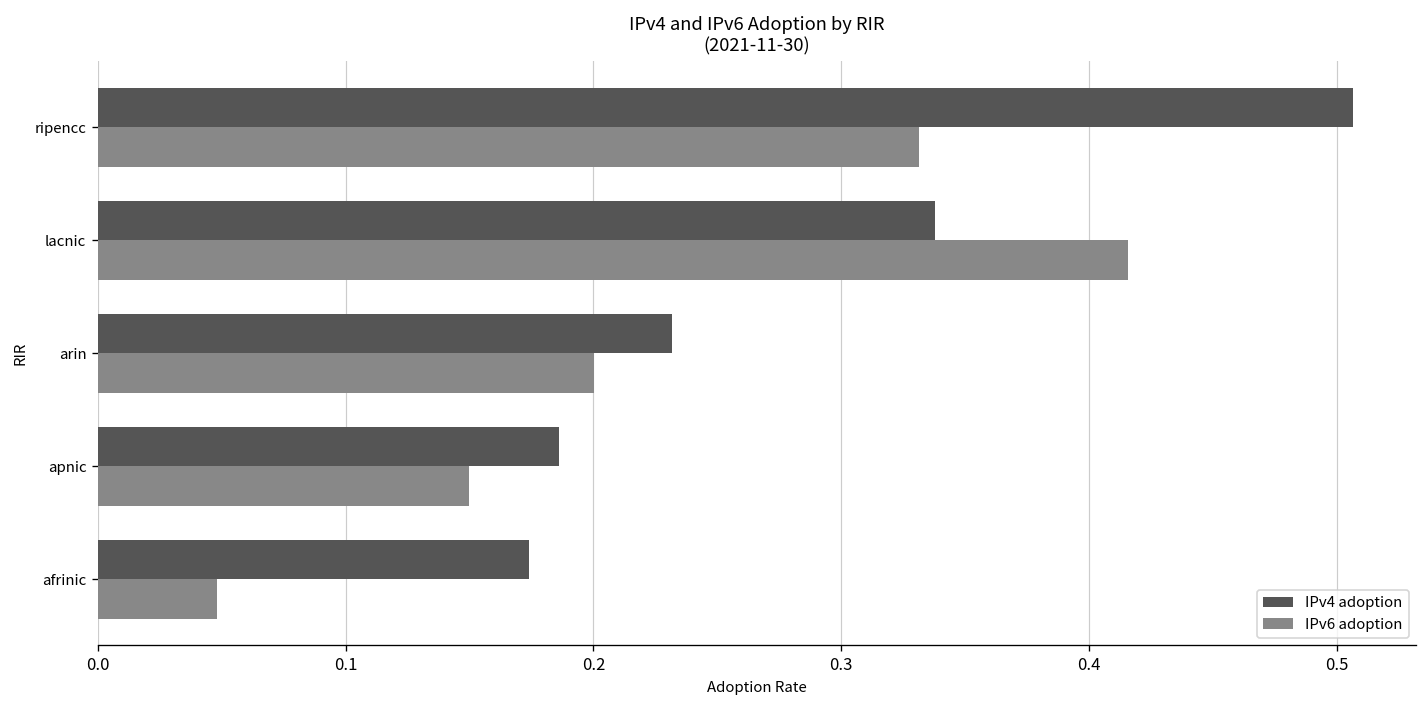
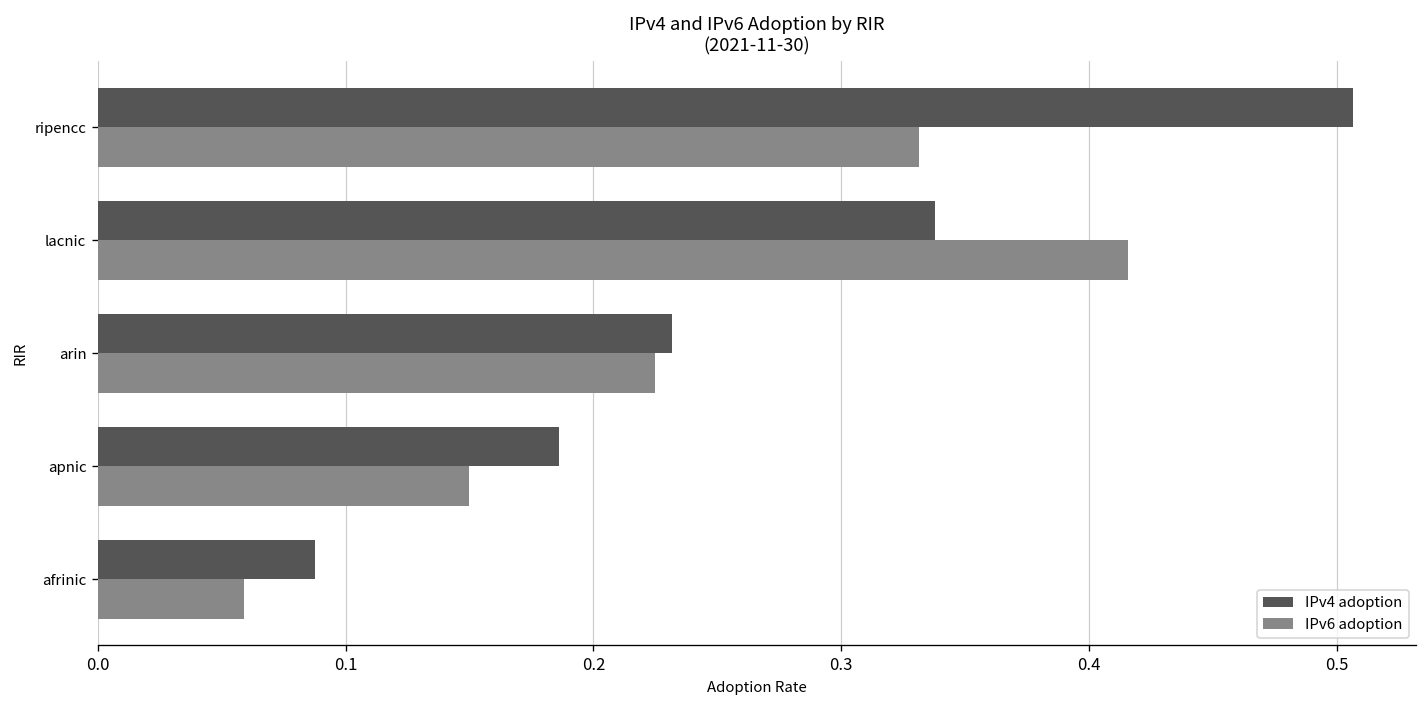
IPv6 adoption, arin: 0.200 -> 0.225
IPv4 adoption, afrinic: 0.174 -> 0.088
IPv6 adoption, afrinic: 0.048 -> 0.059
